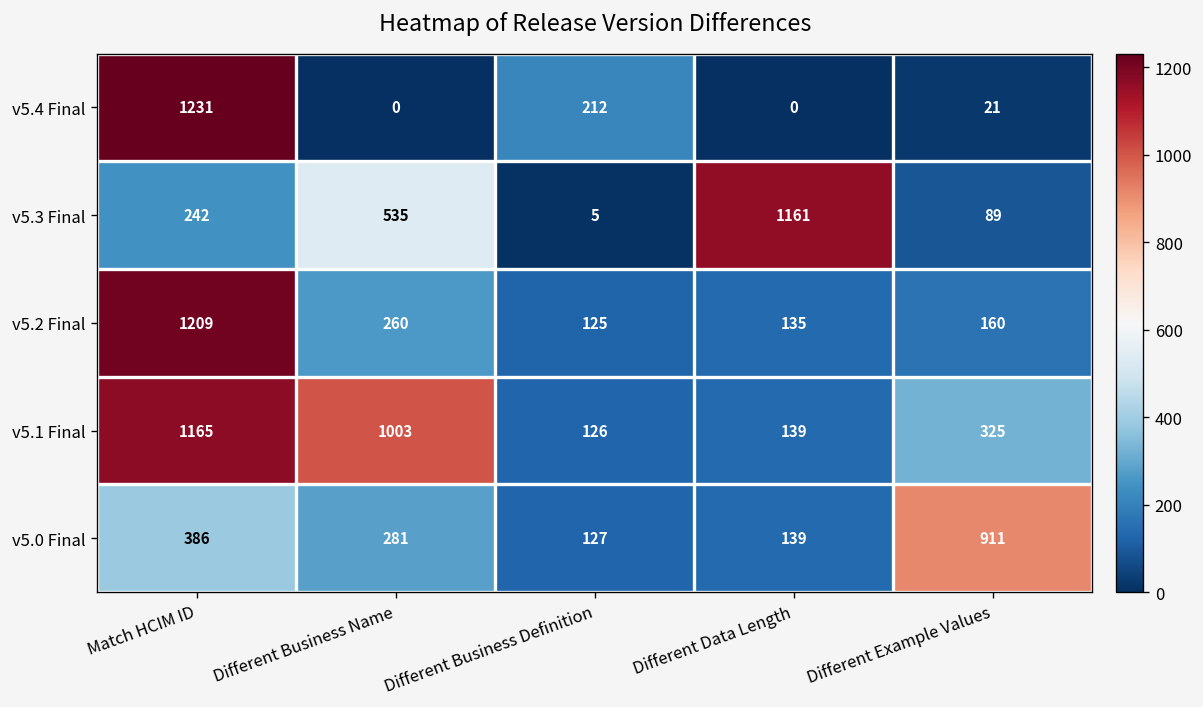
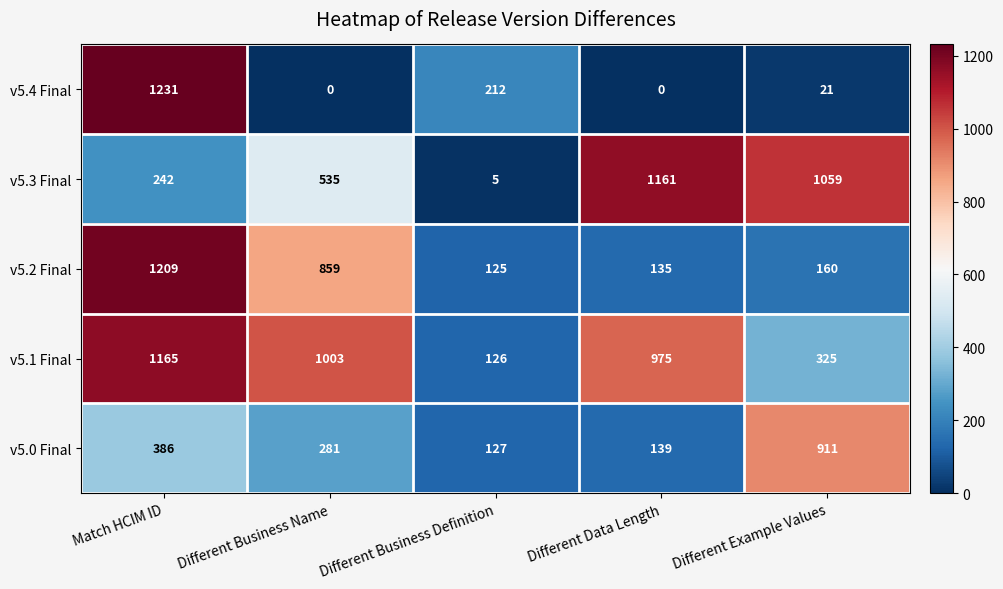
v5.3 Final, Different Example Values: 89 -> 1059
v5.2 Final, Different Business Name: 260 -> 859
v5.1 Final, Different Data Length: 139 -> 975
